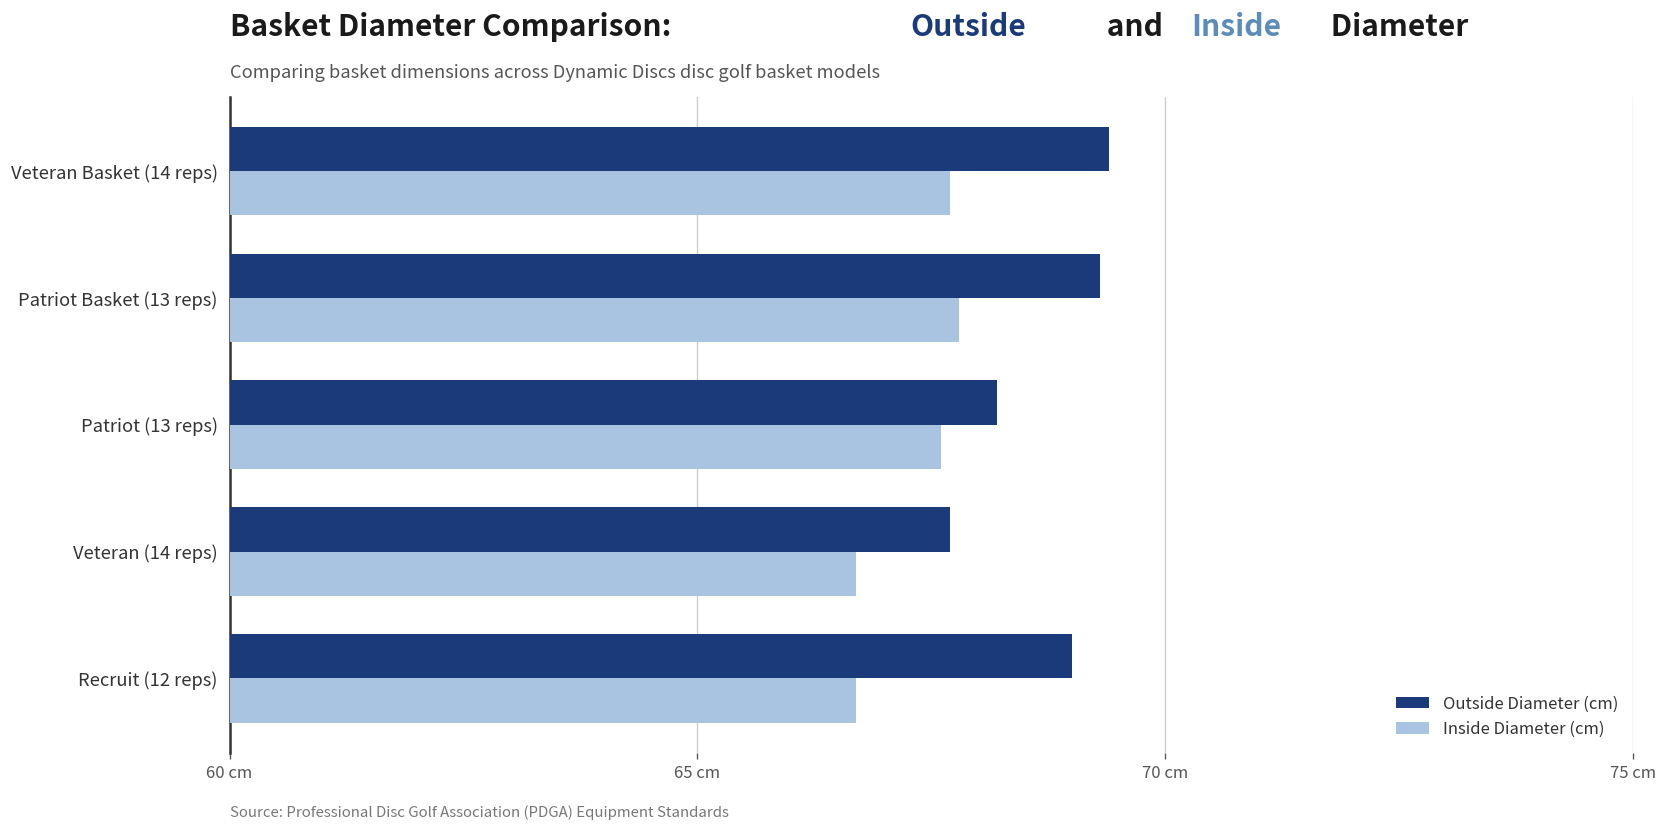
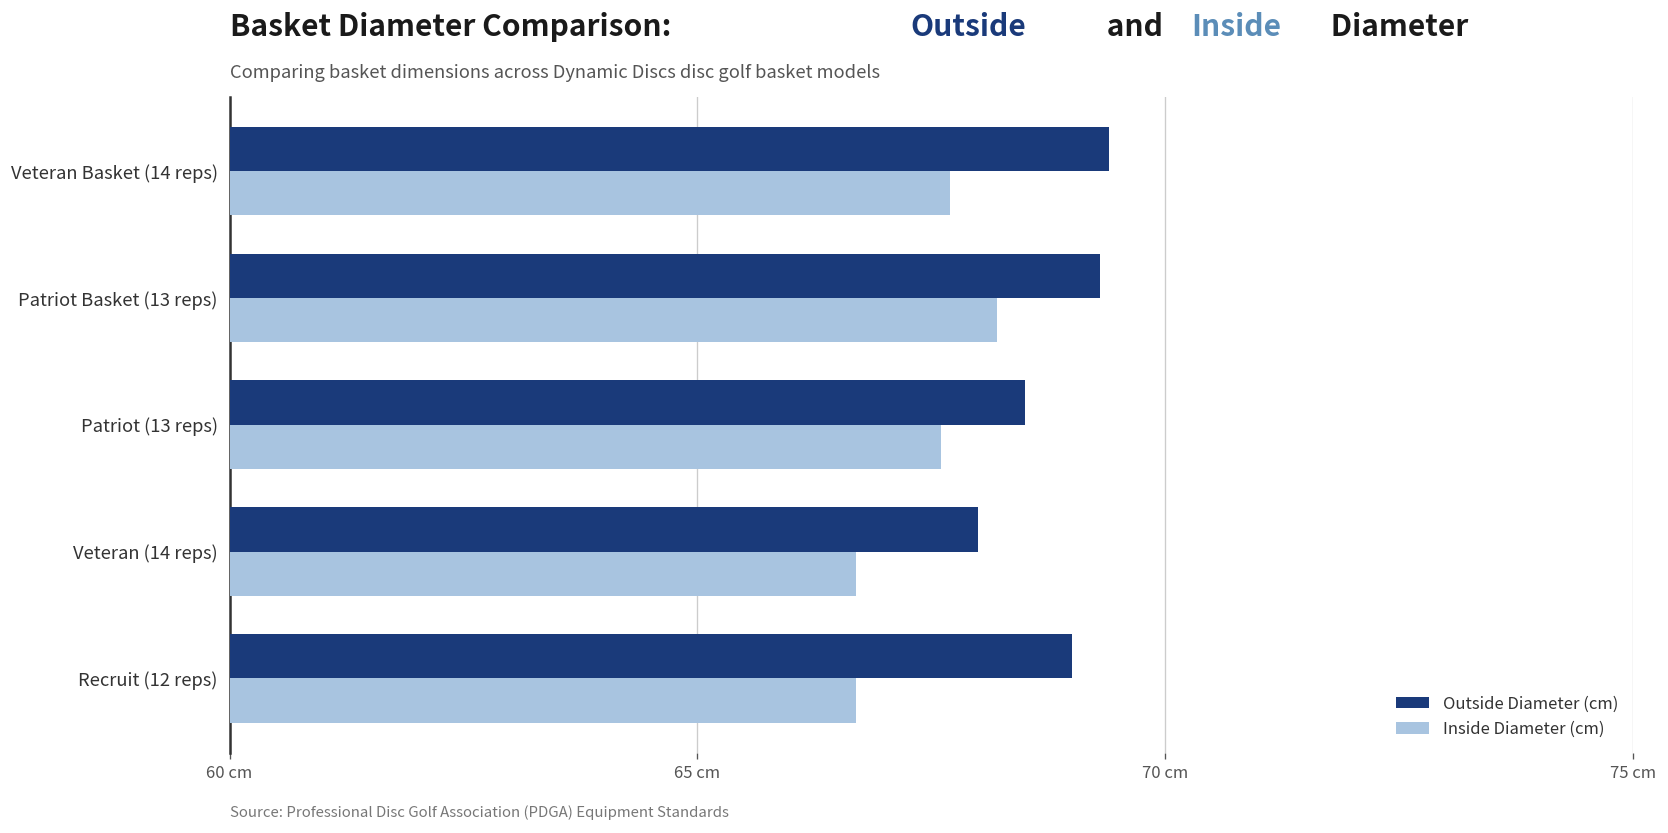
Inside Diameter (cm), Patriot Basket (13 reps): 67.8 cm -> 68.2 cm
Outside Diameter (cm), Patriot (13 reps): 68.2 cm -> 68.5 cm
Outside Diameter (cm), Veteran (14 reps): 67.7 cm -> 68.0 cm
